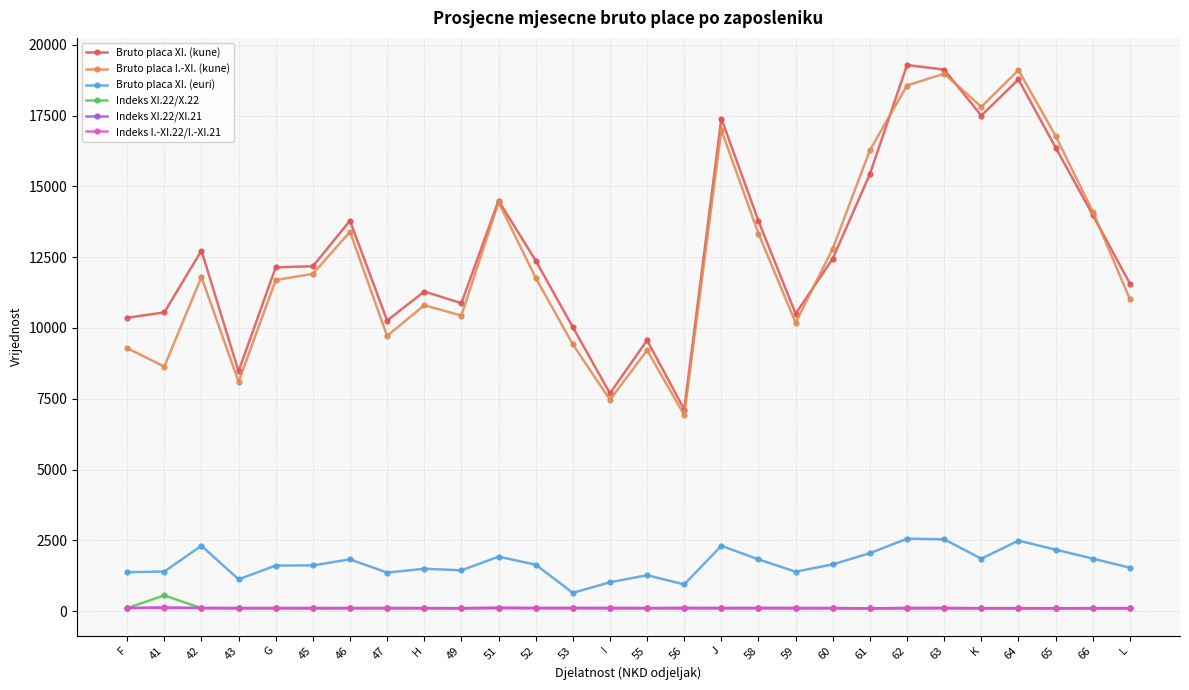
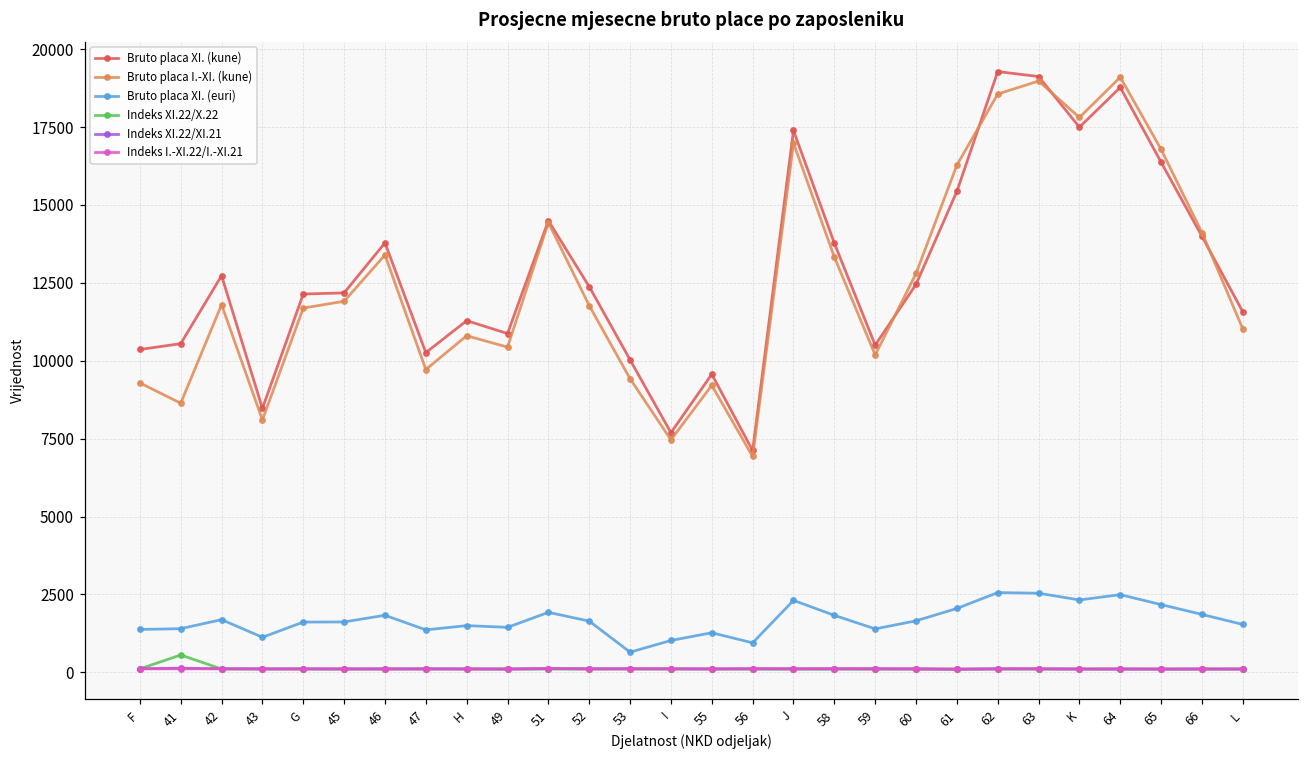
Bruto placa XI. (euri), 42: 2300 -> 1700
Bruto placa XI. (euri), K: 1900 -> 2300
